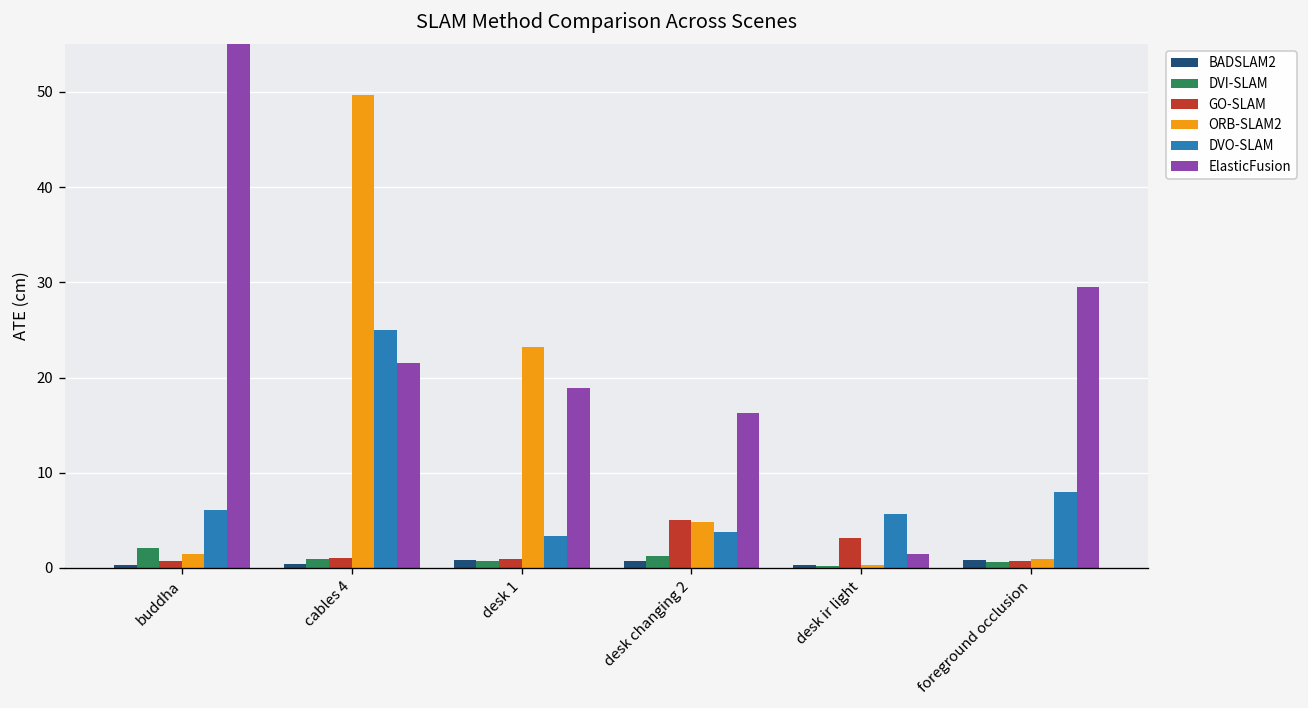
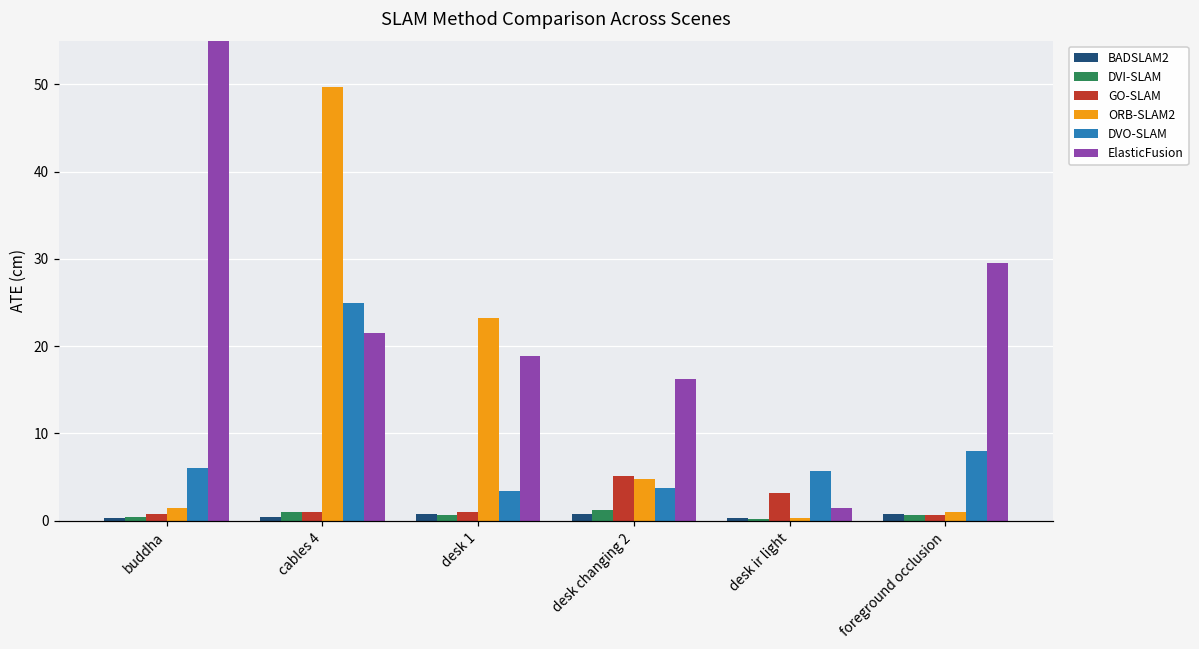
DVI-SLAM, buddha: 2 -> 0
